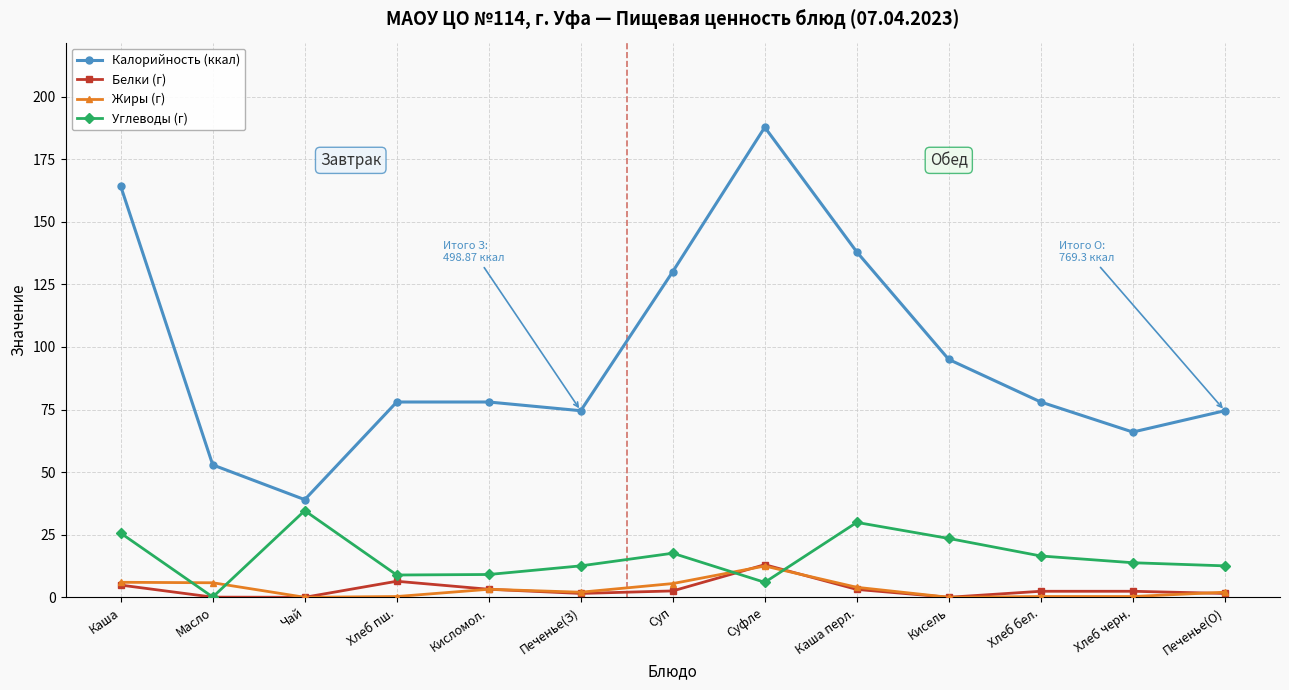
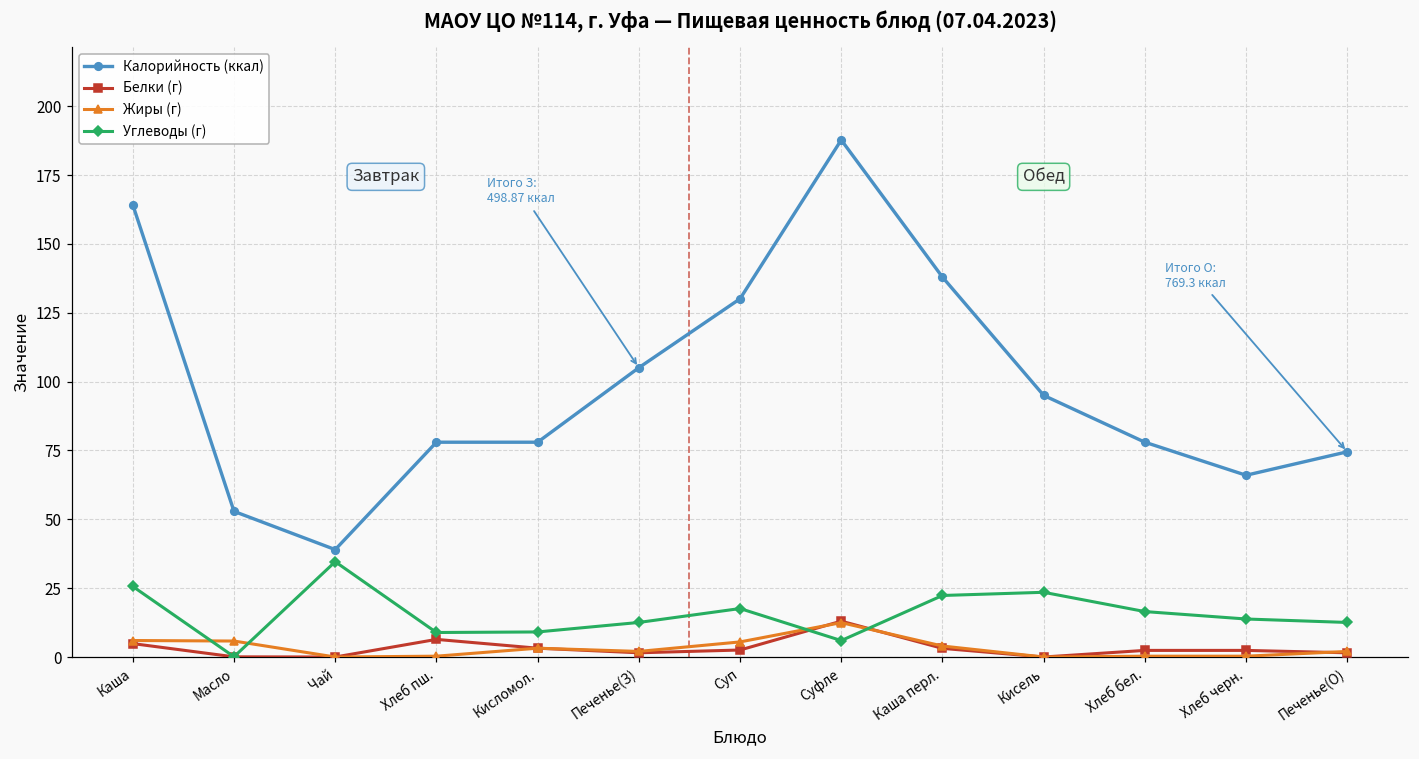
Калорийность (ккал), Печенье(З): 75 -> 105
Углеводы (г), Каша перл.: 30 -> 22
